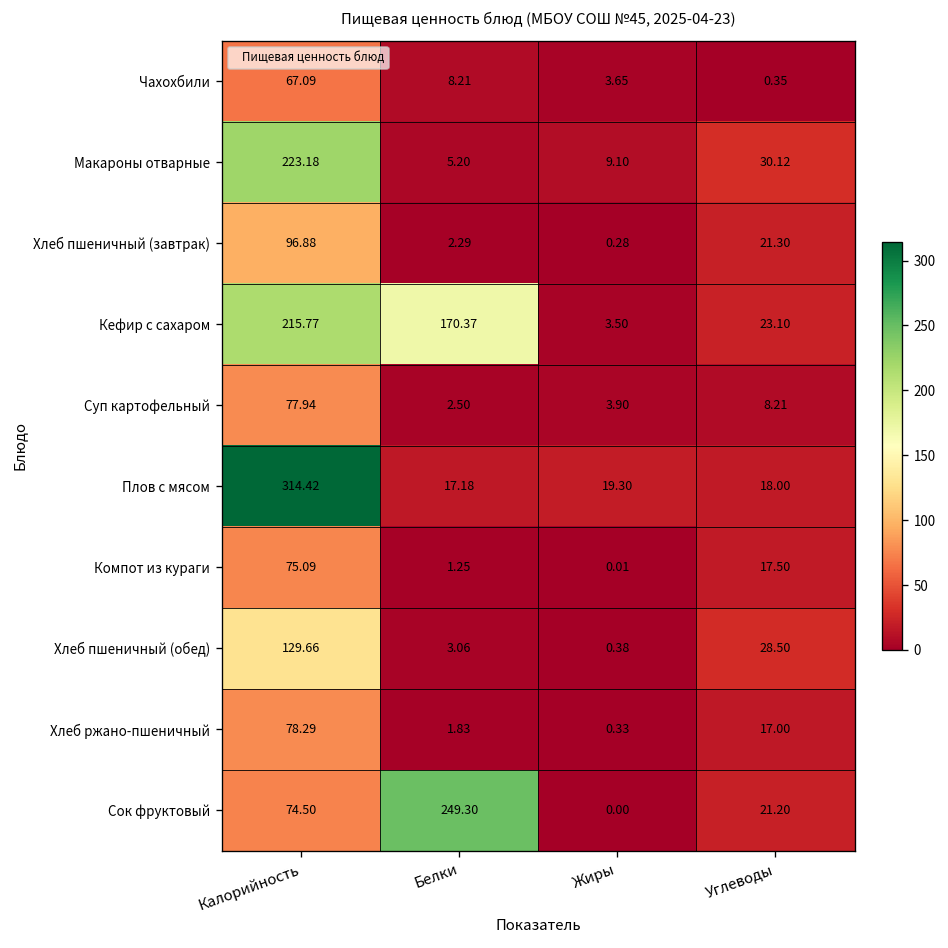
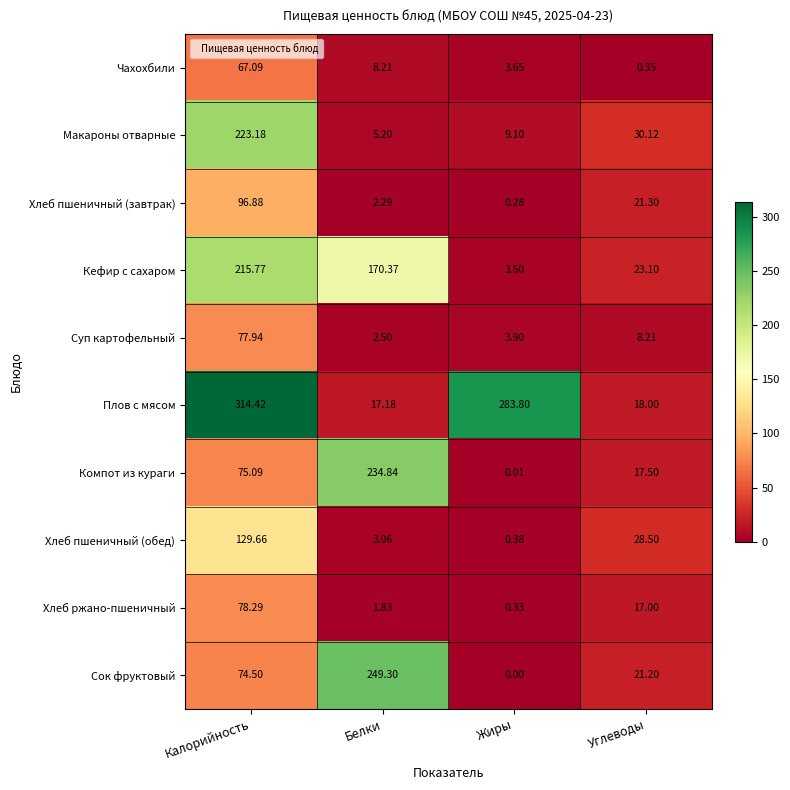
Плов с мясом, Жиры: 19.30 -> 283.80
Компот из кураги, Белки: 1.25 -> 234.84
